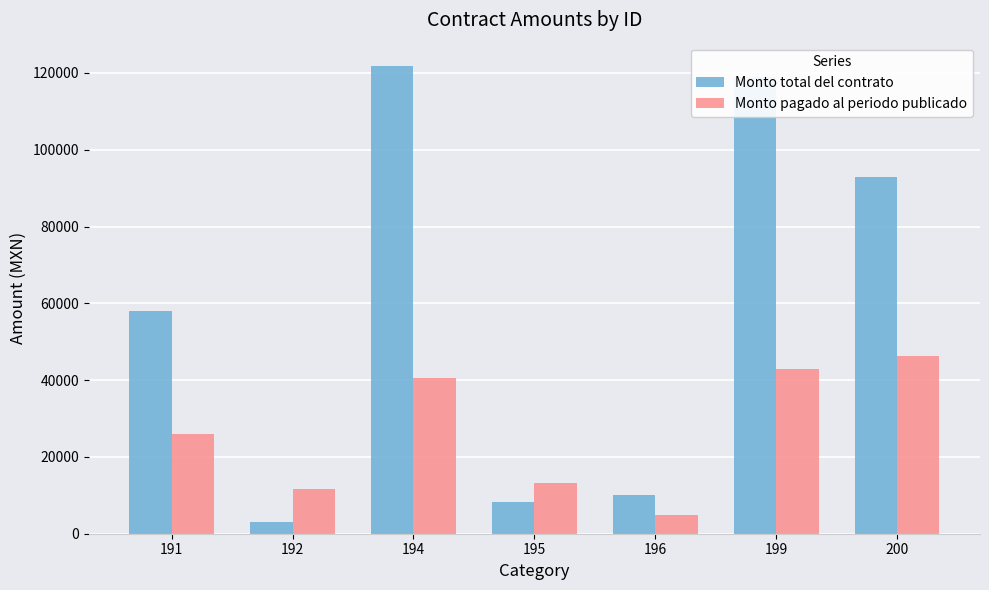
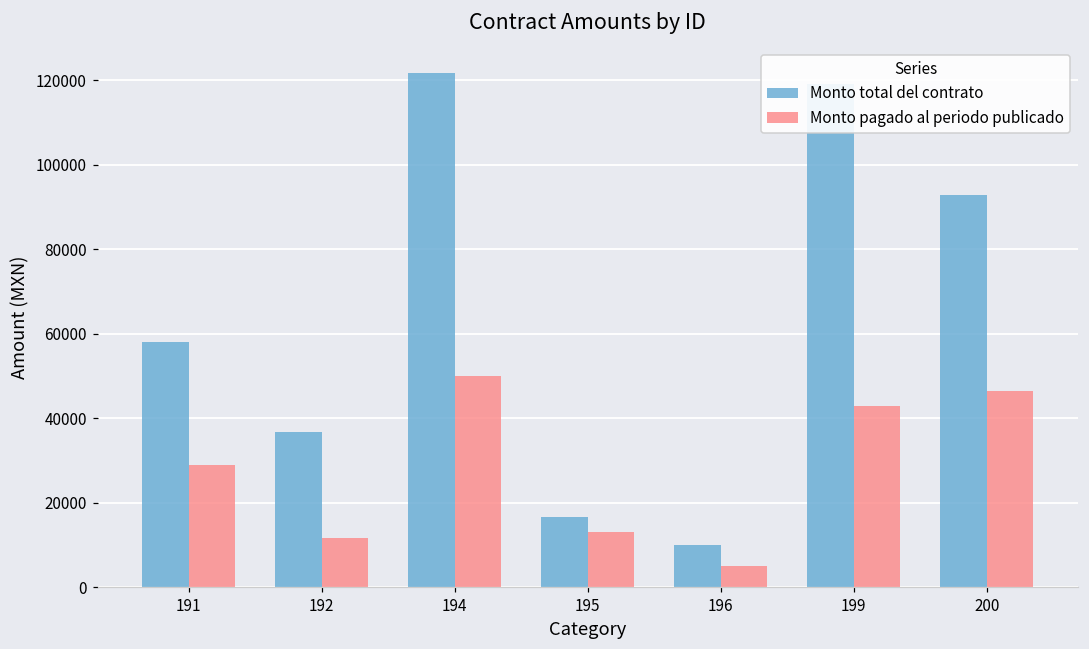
Monto pagado al periodo publicado, 191: 26000 -> 29000
Monto total del contrato, 192: 3000 -> 37000
Monto pagado al periodo publicado, 194: 41000 -> 50000
Monto total del contrato, 195: 8000 -> 17000
